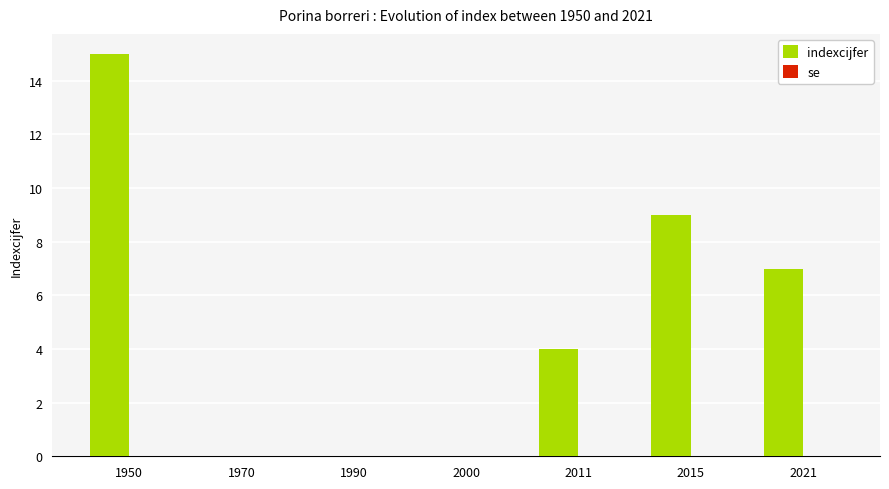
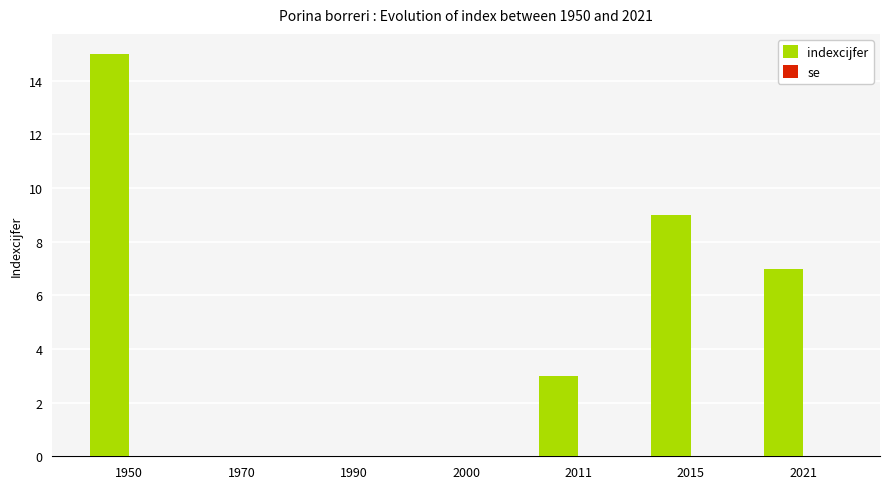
indexcijfer, 2011: 4 -> 3
